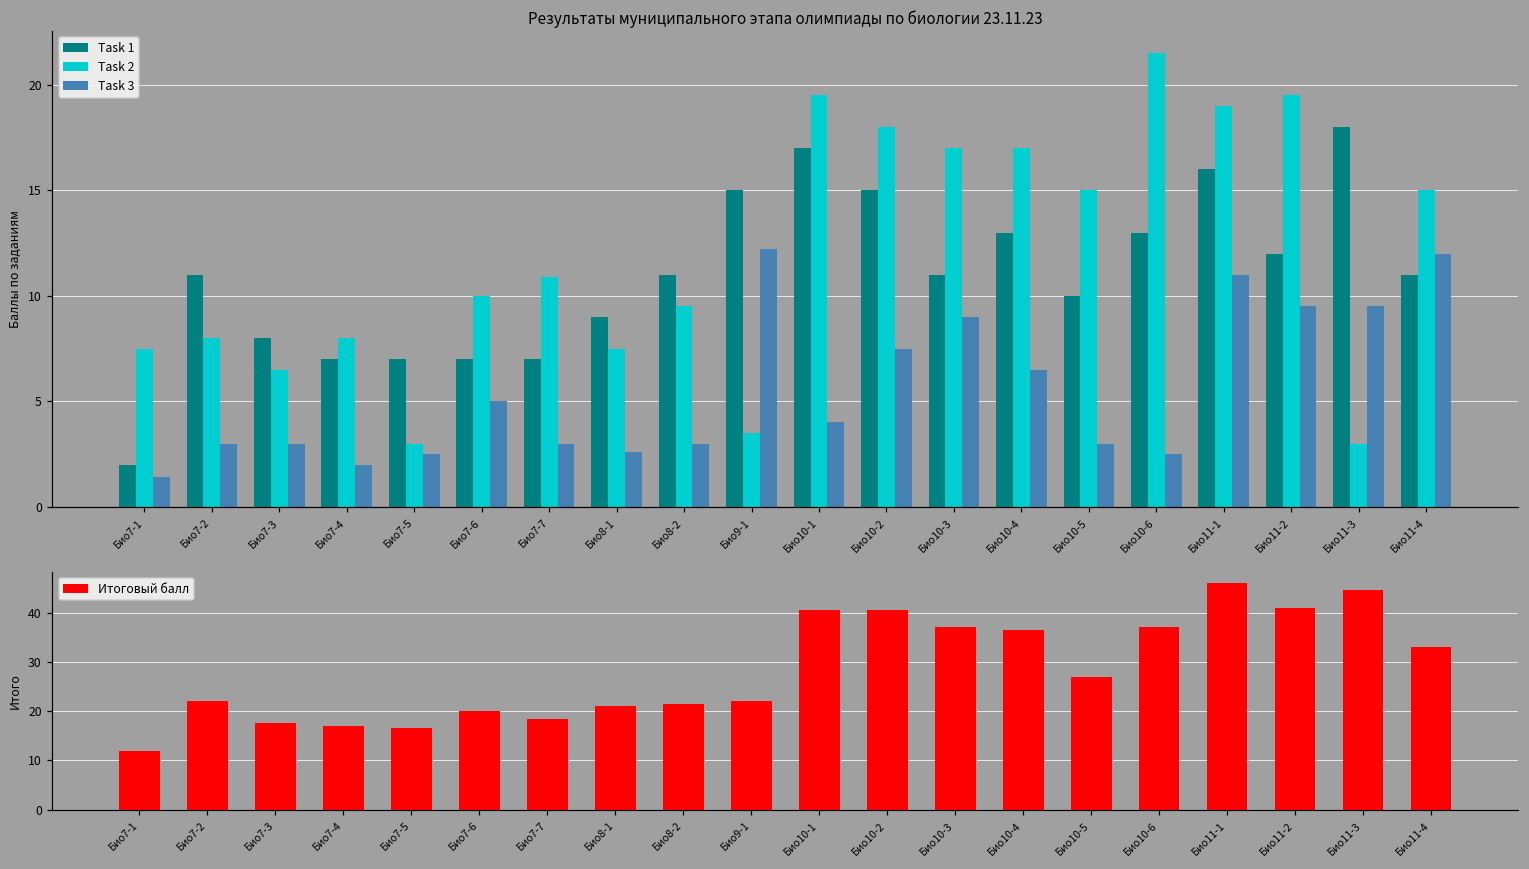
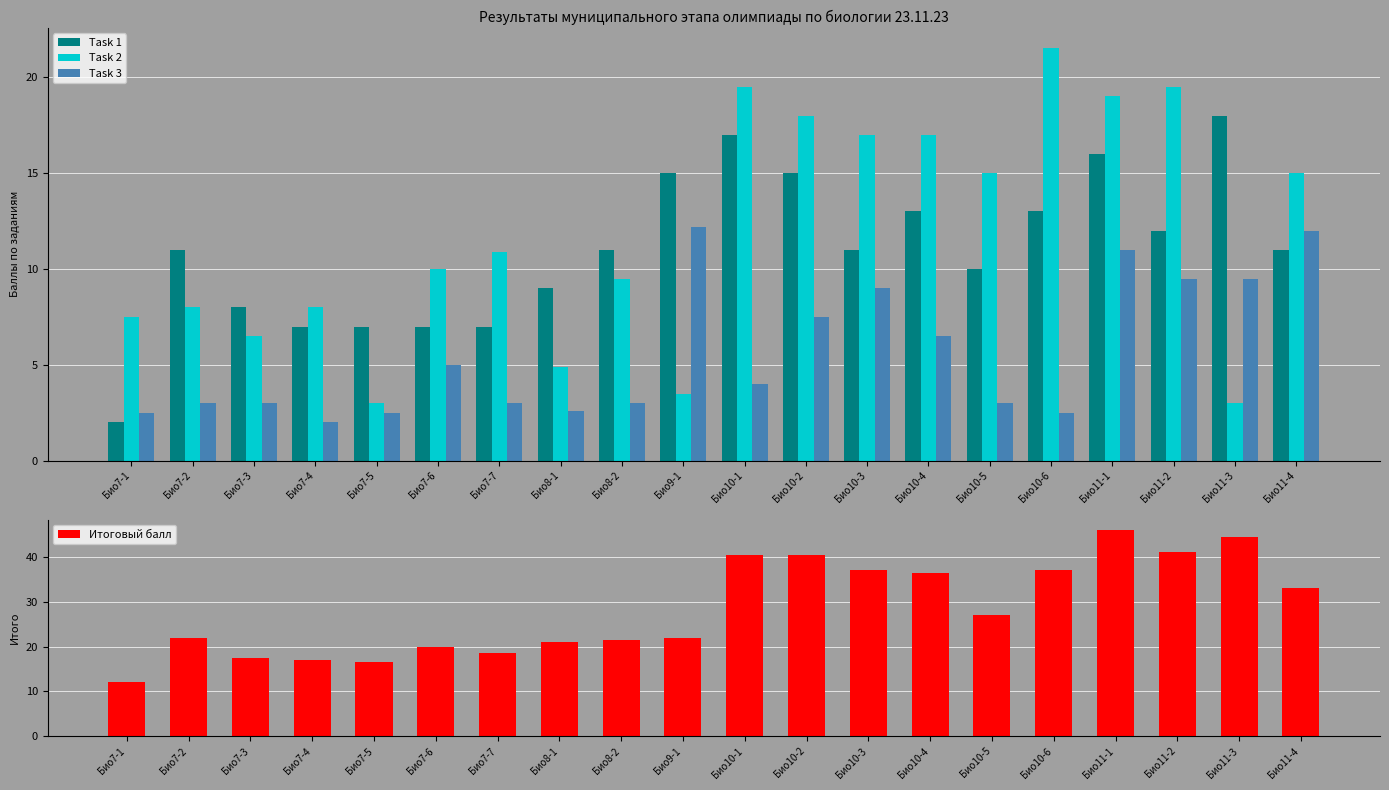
Результаты муниципального этапа олимпиады по биологии 23.11.23, Task 3, Био7-1: 1.4 -> 2.5
Результаты муниципального этапа олимпиады по биологии 23.11.23, Task 2, Био8-1: 7.5 -> 4.9
